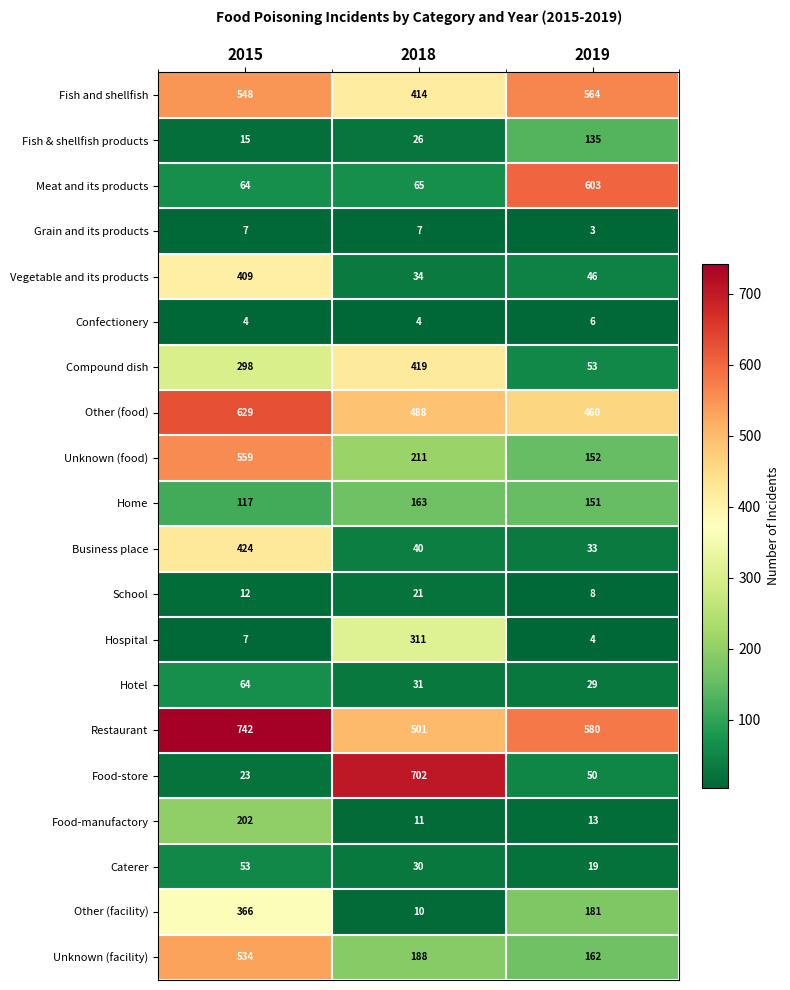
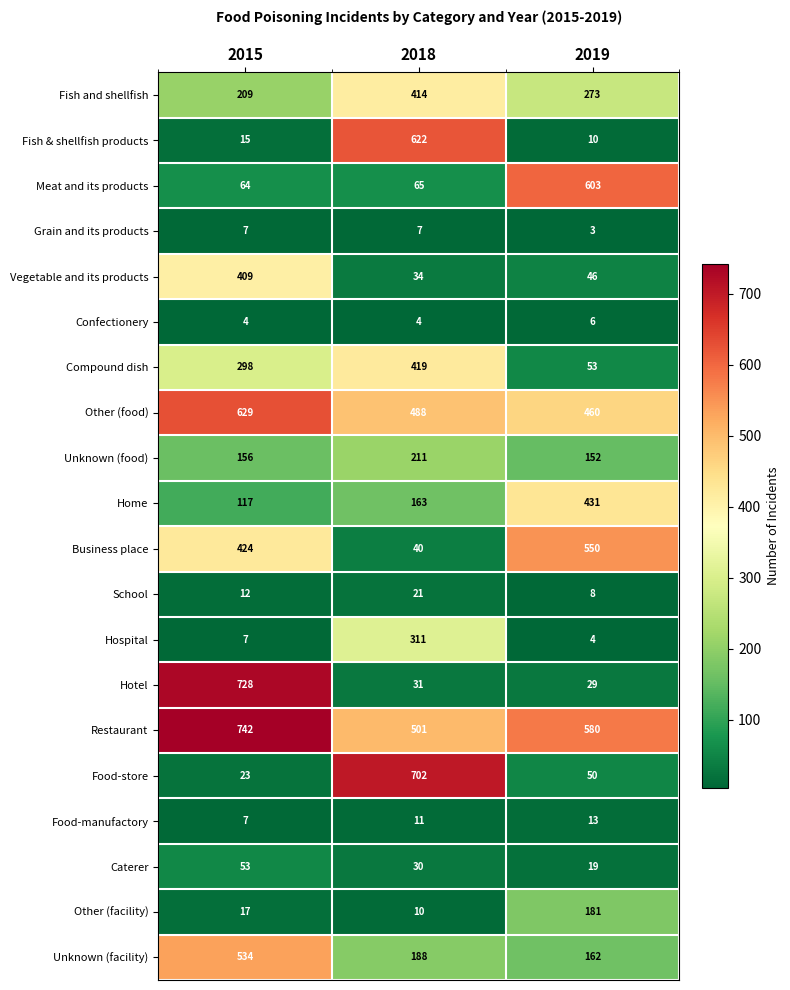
Fish and shellfish, 2015: 548 -> 209
Fish and shellfish, 2019: 564 -> 273
Fish & shellfish products, 2018: 26 -> 622
Fish & shellfish products, 2019: 135 -> 10
Unknown (food), 2015: 559 -> 156
Home, 2019: 151 -> 431
Business place, 2019: 33 -> 550
Hotel, 2015: 64 -> 728
Food-manufactory, 2015: 202 -> 7
Other (facility), 2015: 366 -> 17
